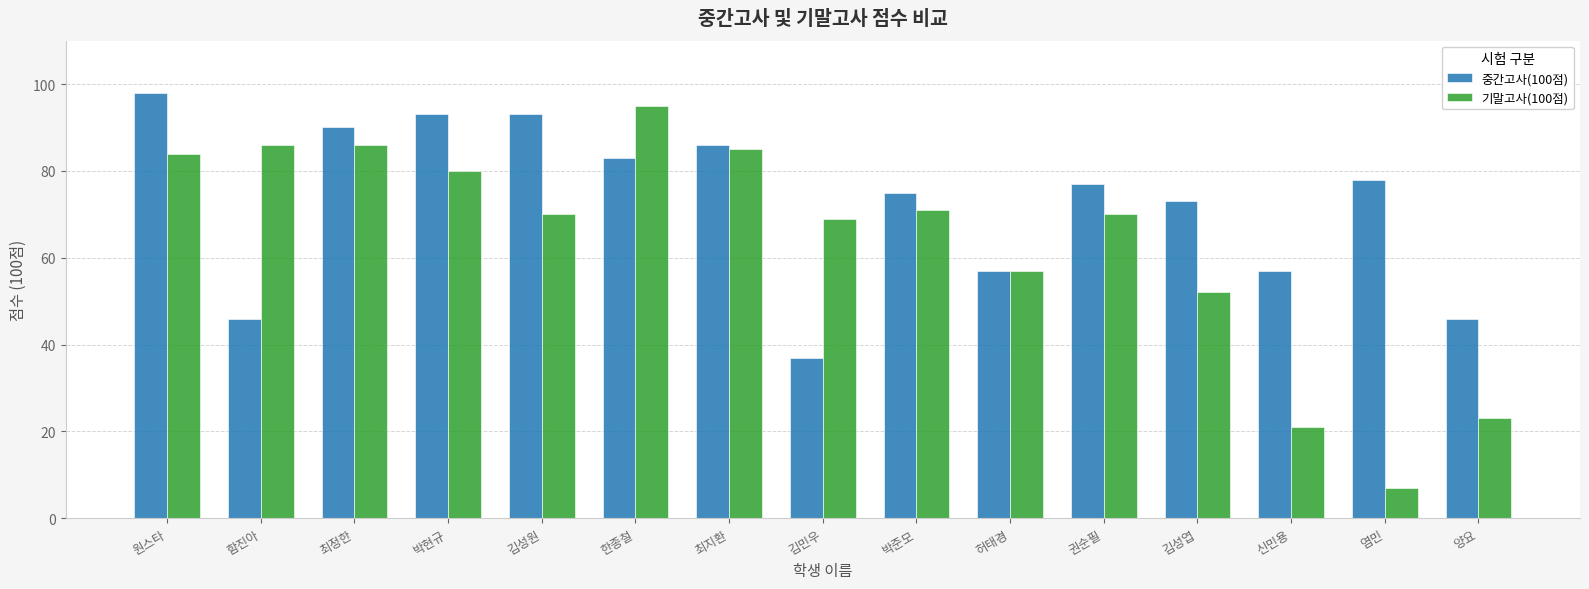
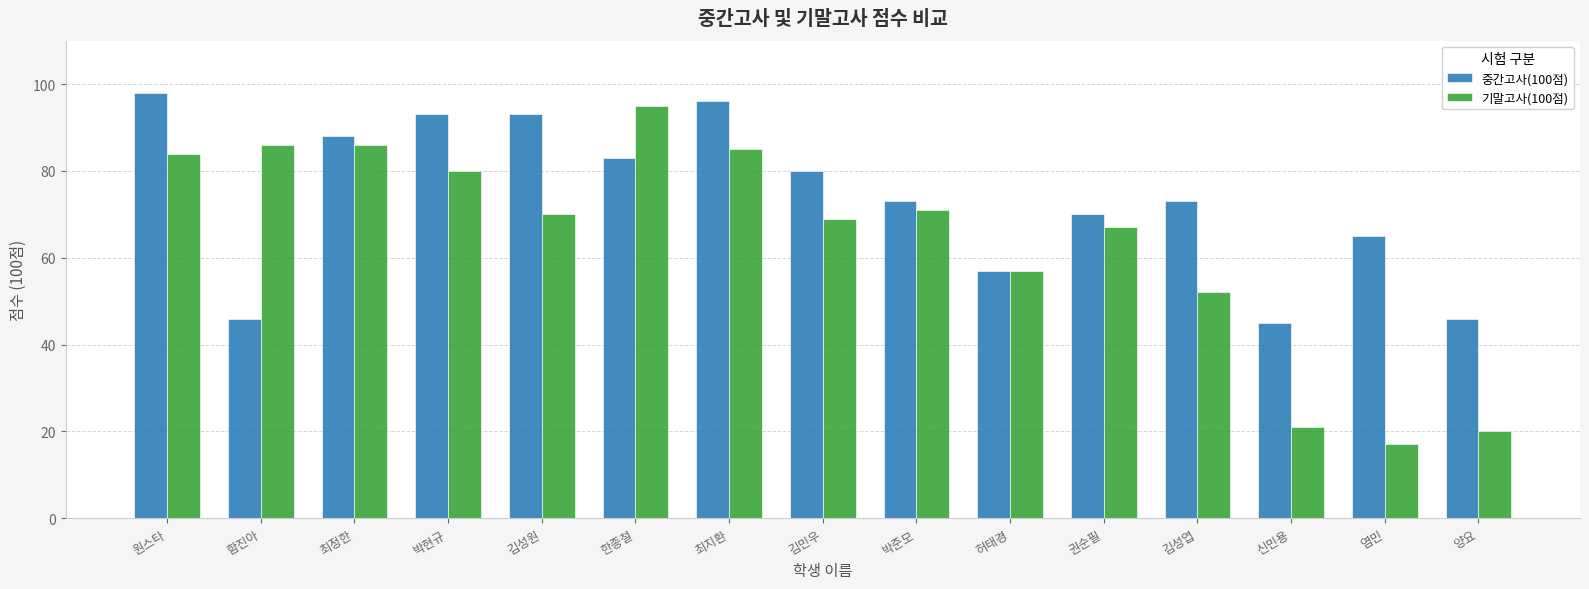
중간고사(100점), 최정한: 90 -> 88
중간고사(100점), 최지환: 86 -> 96
중간고사(100점), 김민우: 37 -> 80
중간고사(100점), 박준모: 75 -> 73
중간고사(100점), 권순필: 77 -> 70
기말고사(100점), 권순필: 70 -> 67
중간고사(100점), 신민용: 57 -> 45
중간고사(100점), 염민: 78 -> 65
기말고사(100점), 염민: 7 -> 17
기말고사(100점), 양요: 23 -> 20
